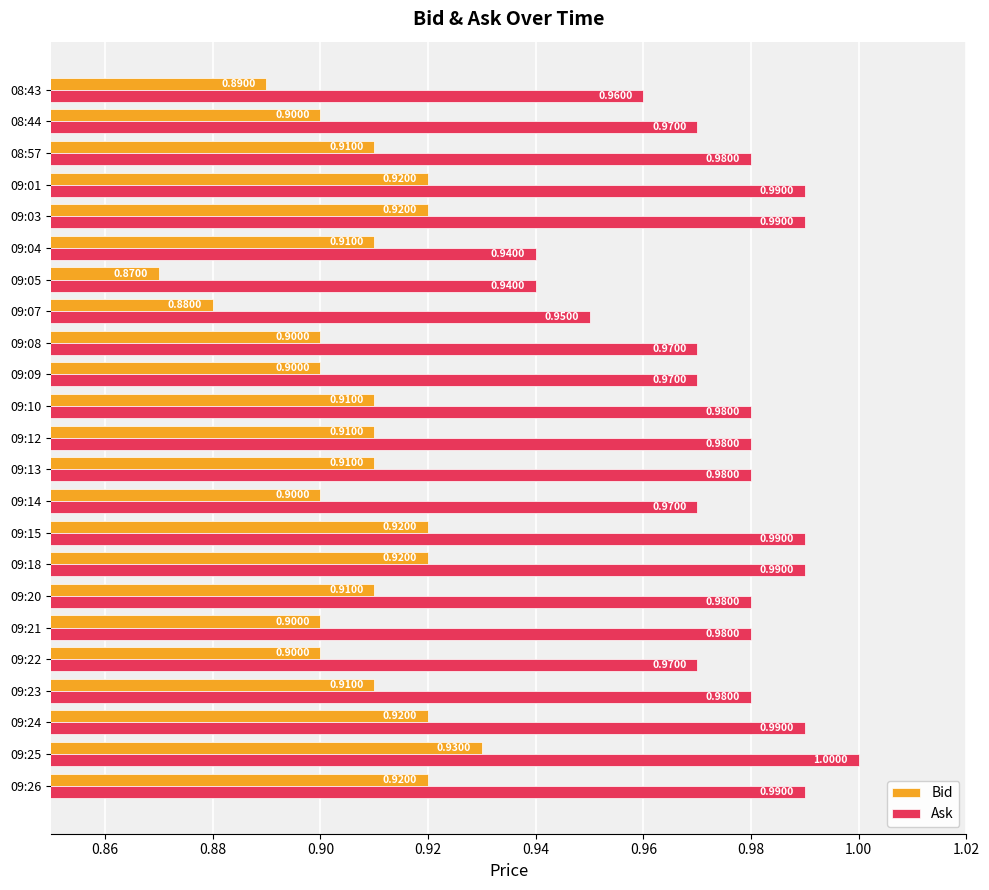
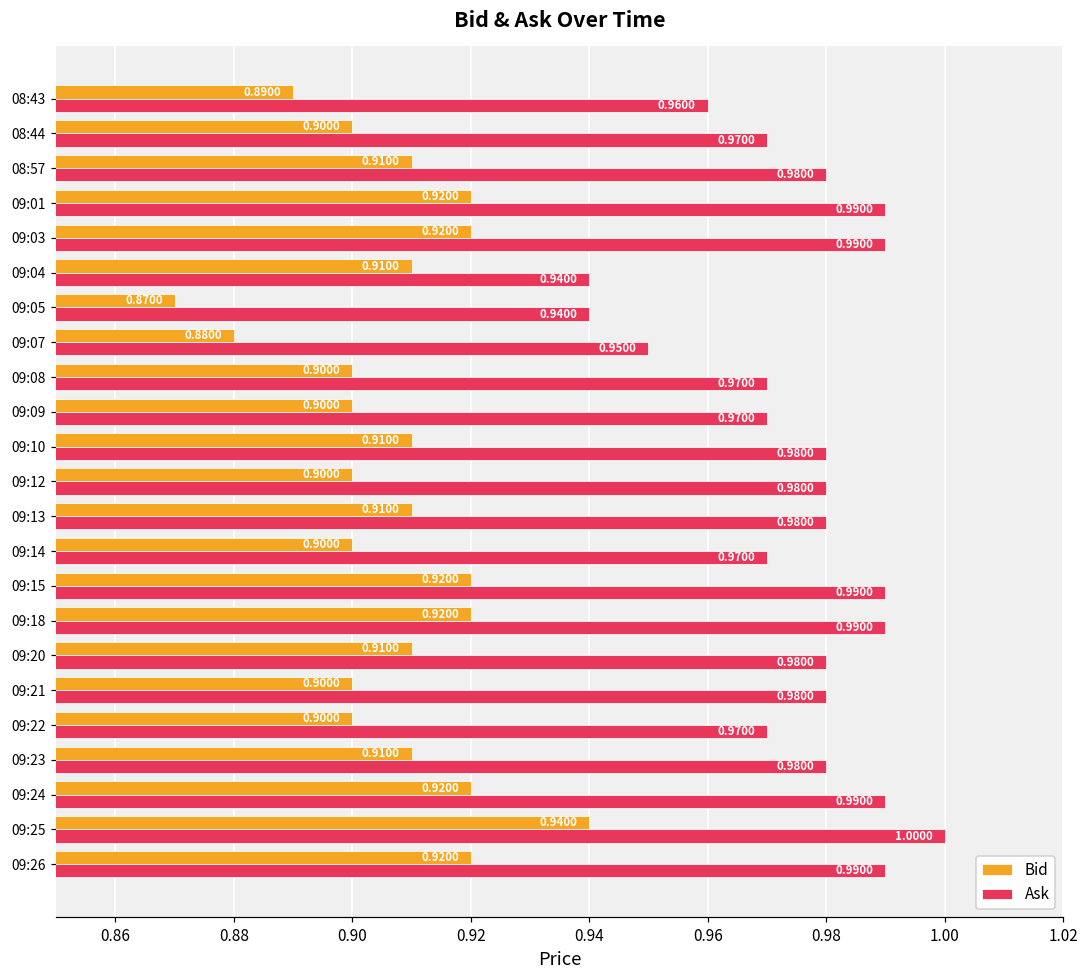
Bid, 09:12: 0.9100 -> 0.9000
Bid, 09:25: 0.9300 -> 0.9400
